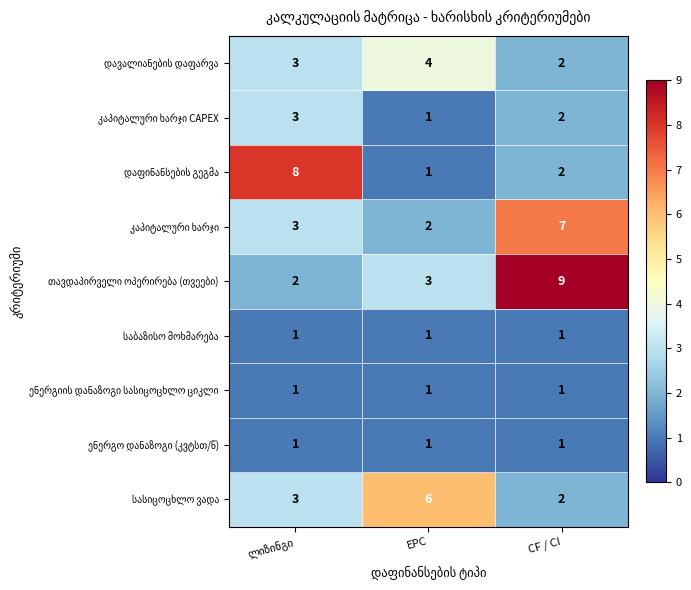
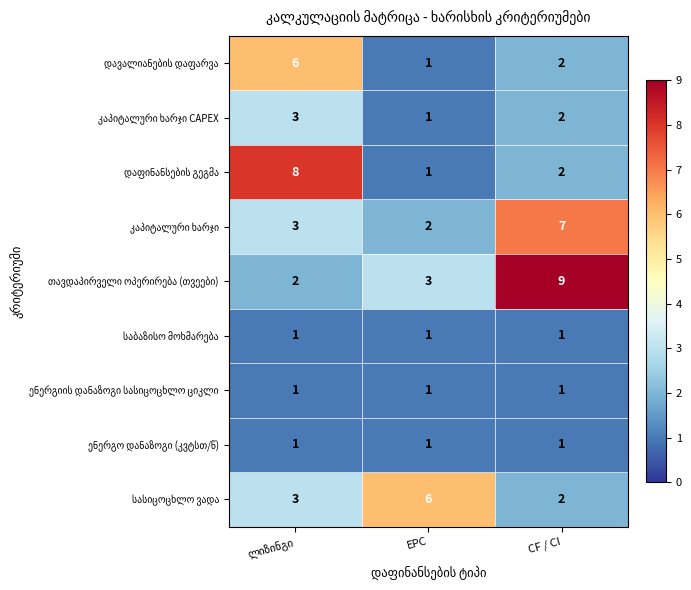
დავალიანების დაფარვა, ლიზინგი: 3 -> 6
დავალიანების დაფარვა, EPC: 4 -> 1
